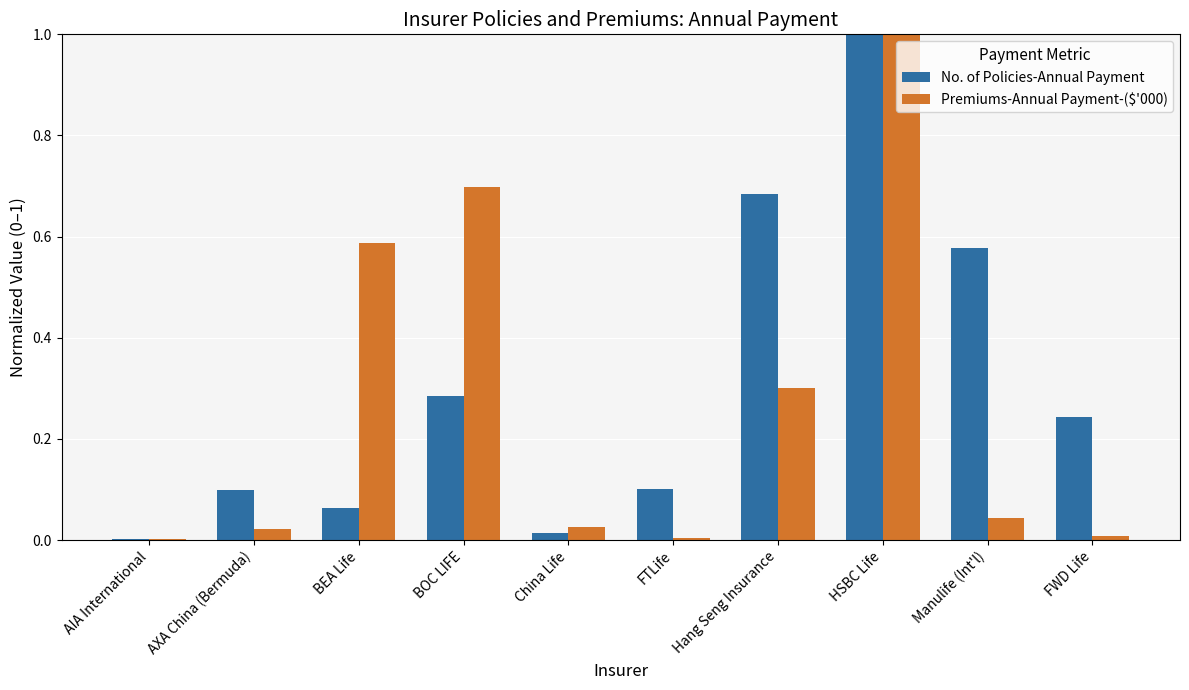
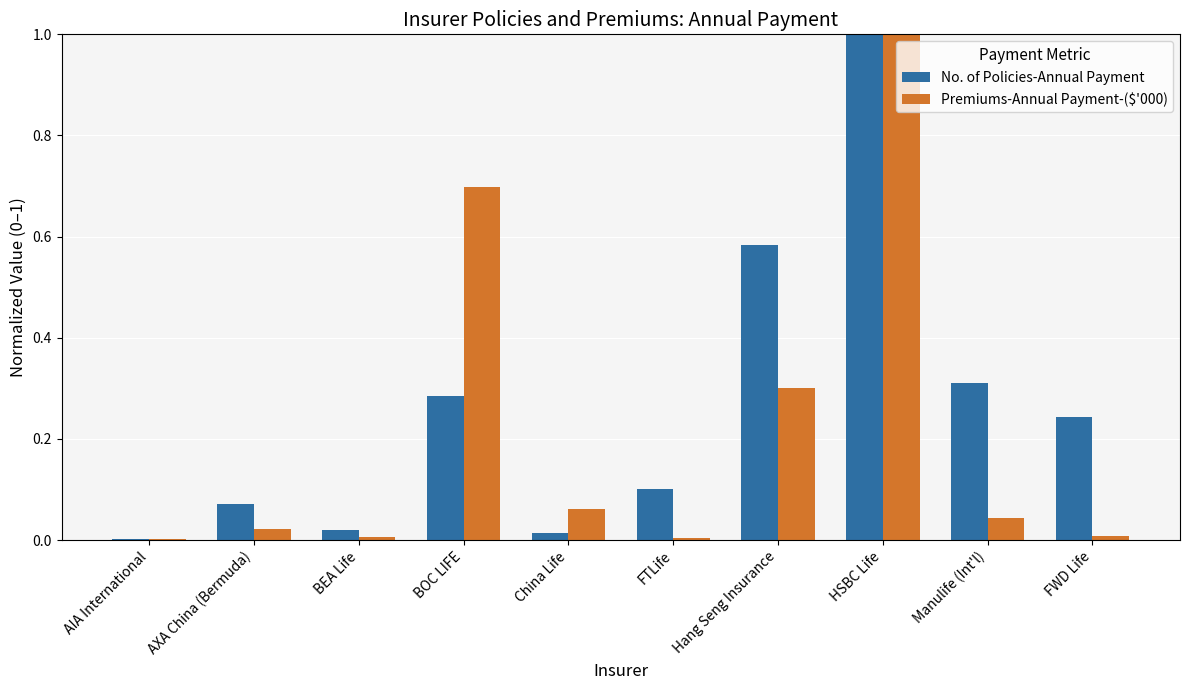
No. of Policies-Annual Payment, AXA China (Bermuda): 0.10 -> 0.07
No. of Policies-Annual Payment, BEA Life: 0.06 -> 0.02
Premiums-Annual Payment-($'000), BEA Life: 0.59 -> 0.01
Premiums-Annual Payment-($'000), China Life: 0.03 -> 0.06
No. of Policies-Annual Payment, Hang Seng Insurance: 0.68 -> 0.58
No. of Policies-Annual Payment, Manulife (Int'l): 0.58 -> 0.31
